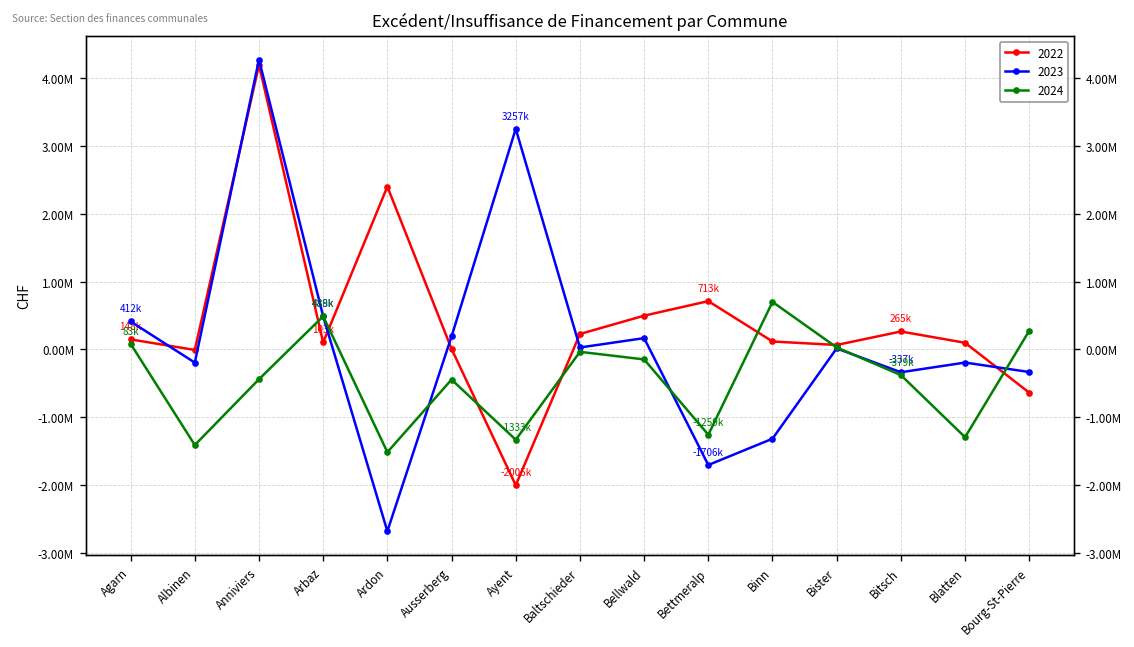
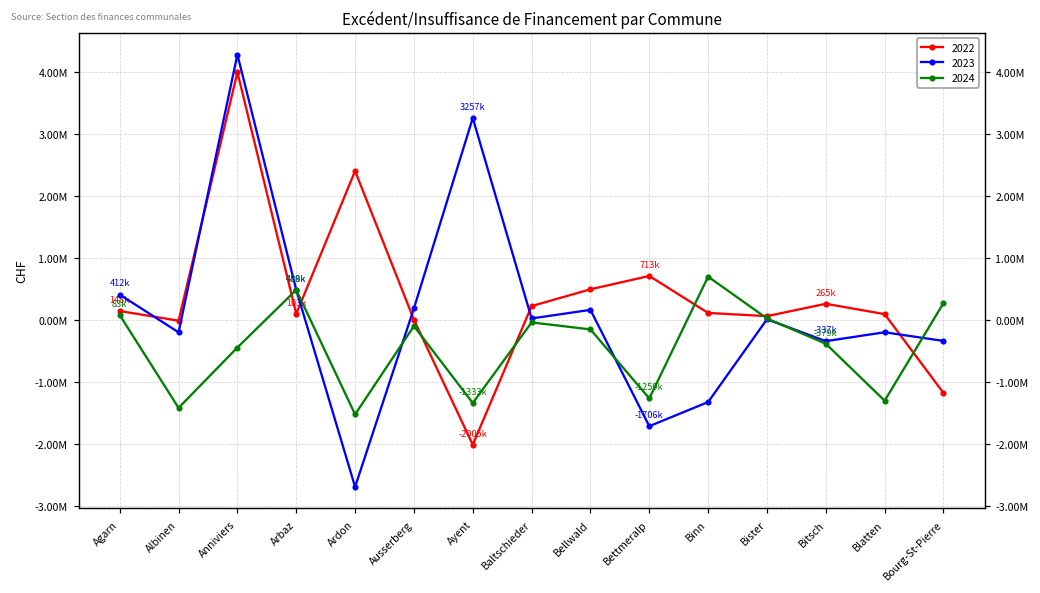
2022, Anniviers: 4200000 -> 4000000
2024, Ausserberg: -400000 -> -100000
2022, Bourg-St-Pierre: -600000 -> -1200000
